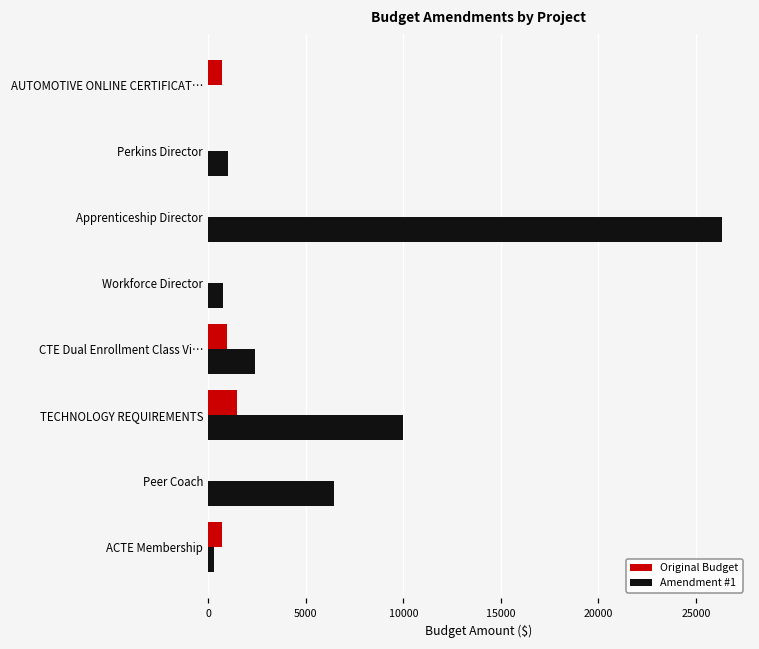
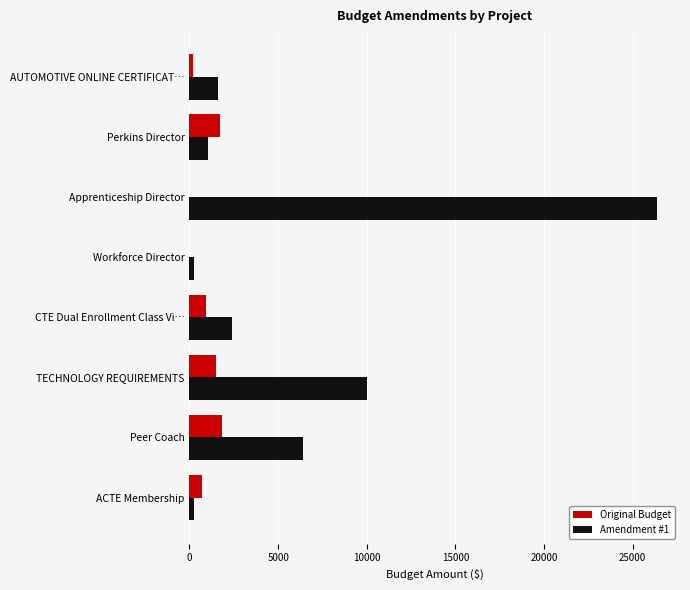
Original Budget, AUTOMOTIVE ONLINE CERTIFICAT…: 700 -> 200
Amendment #1, AUTOMOTIVE ONLINE CERTIFICAT…: 0 -> 1600
Original Budget, Perkins Director: 0 -> 1700
Amendment #1, Workforce Director: 800 -> 300
Original Budget, Peer Coach: 0 -> 1800
